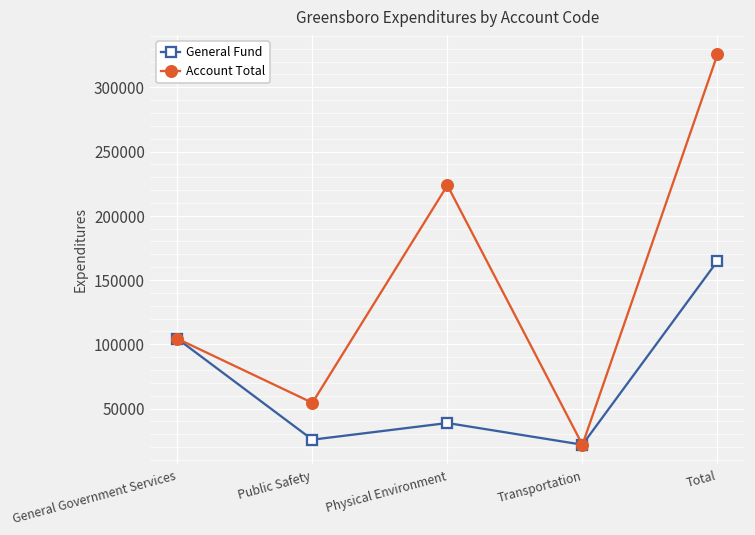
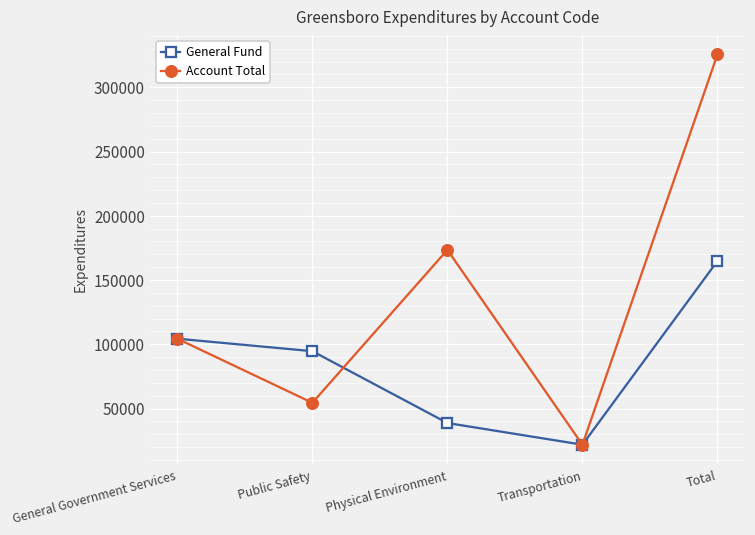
General Fund, Public Safety: 26000 -> 95000
Account Total, Physical Environment: 224000 -> 173000
